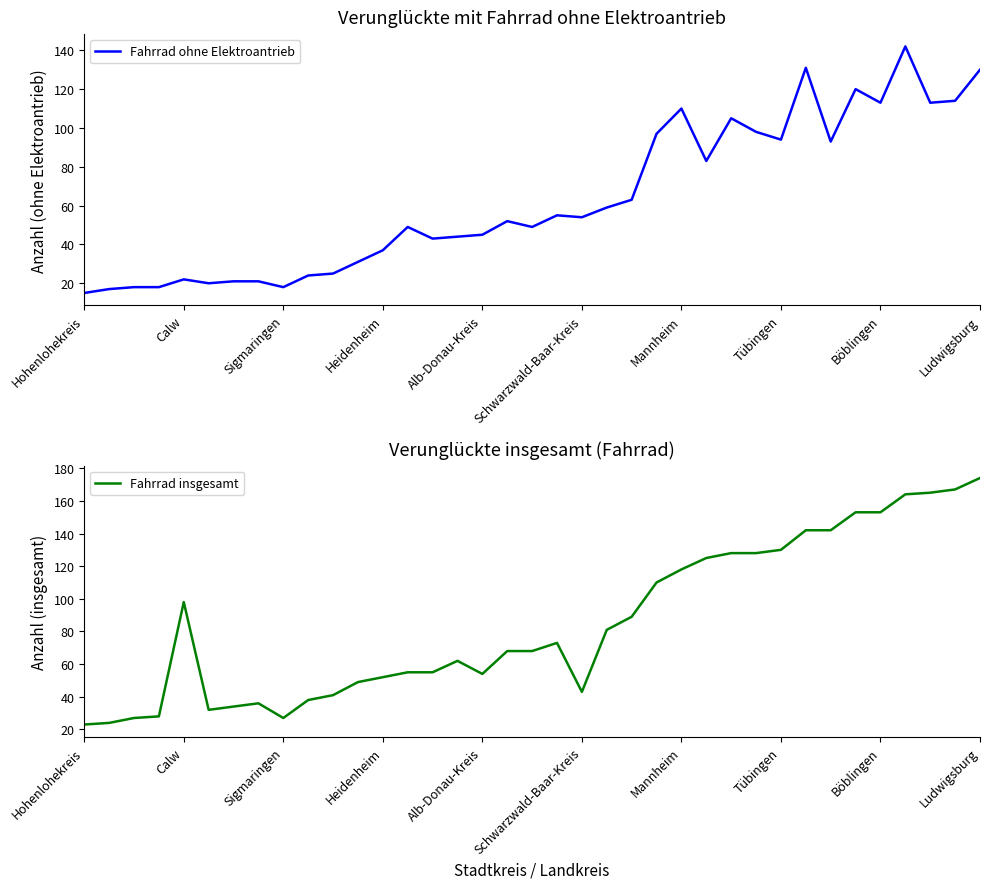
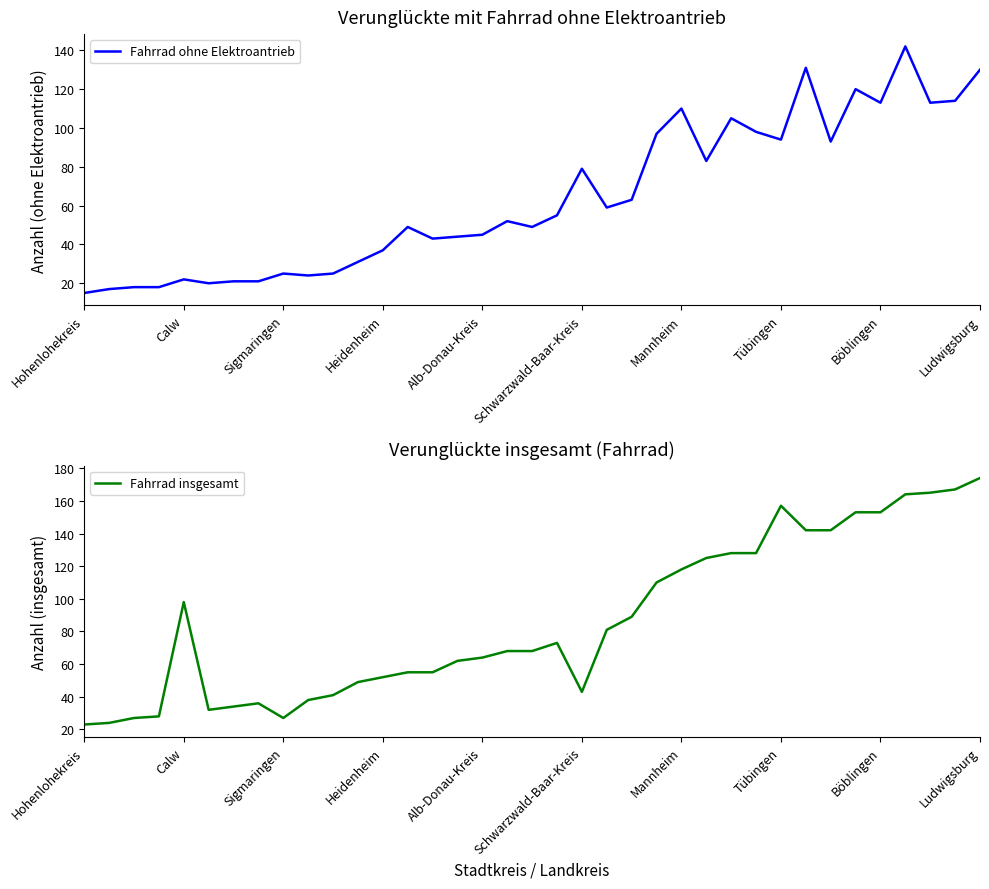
Verunglückte mit Fahrrad ohne Elektroantrieb, Sigmaringen: 18 -> 25
Verunglückte mit Fahrrad ohne Elektroantrieb, Schwarzwald-Baar-Kreis: 54 -> 79
Verunglückte insgesamt (Fahrrad), Alb-Donau-Kreis: 54 -> 64
Verunglückte insgesamt (Fahrrad), Tübingen: 130 -> 157
